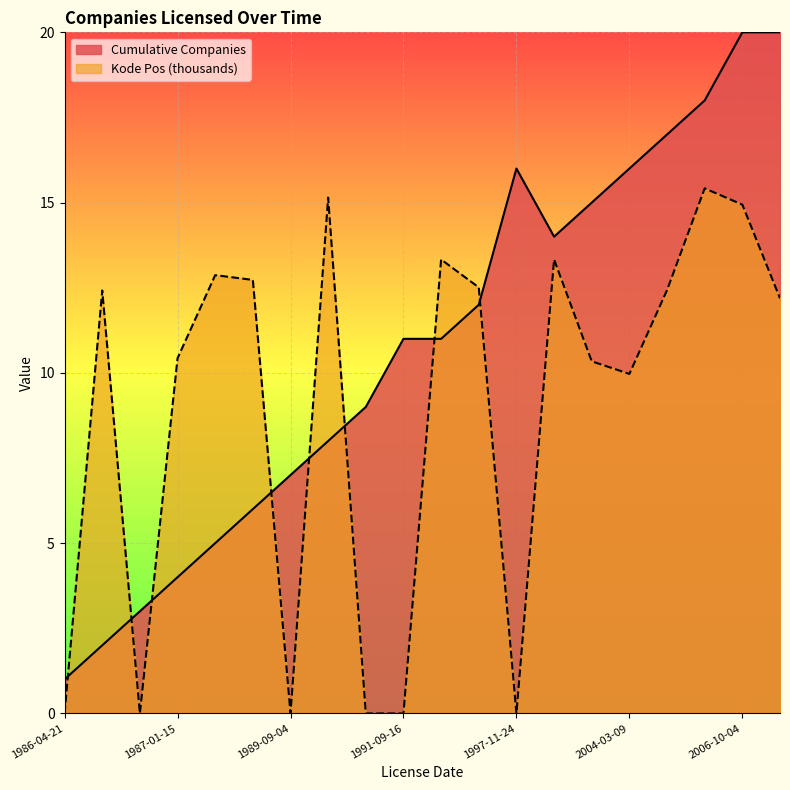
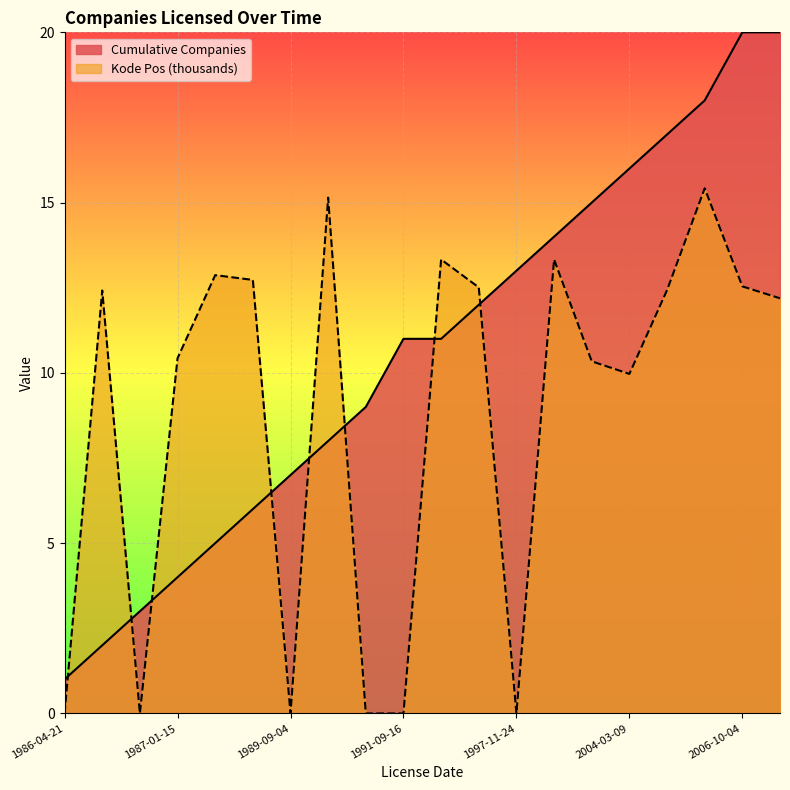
Cumulative Companies, 1997-11-24: 16 -> 13
Kode Pos (thousands), 2006-10-04: 14.9 -> 12.5
